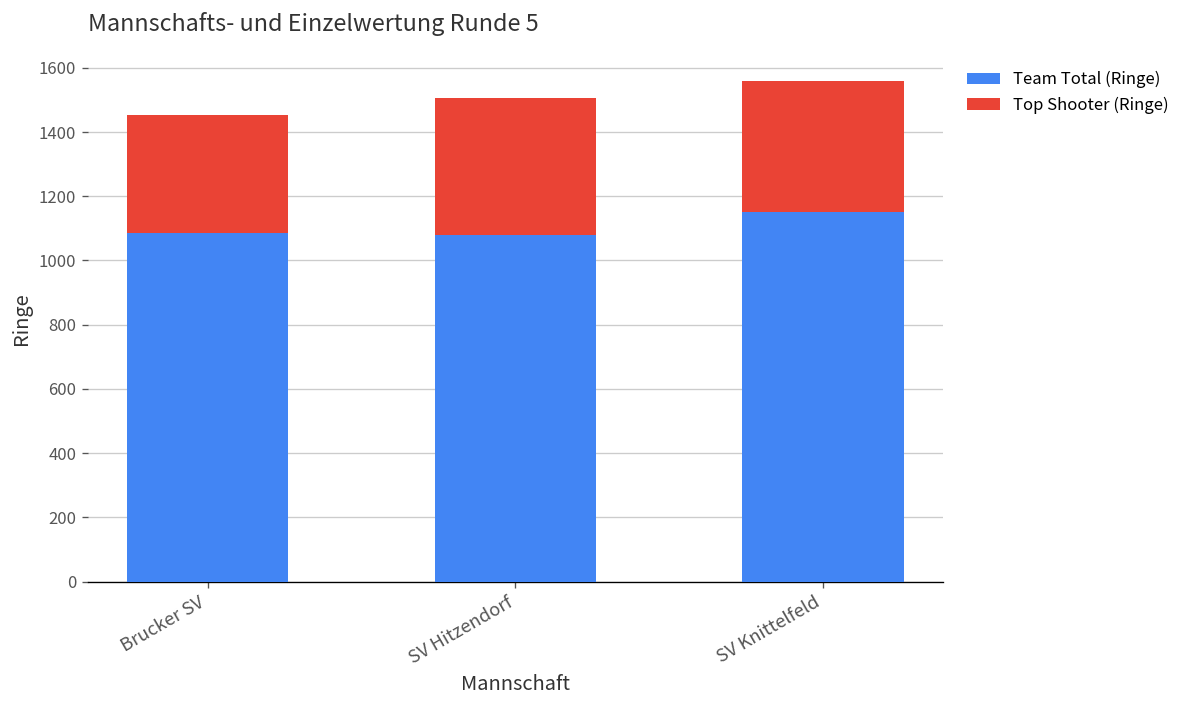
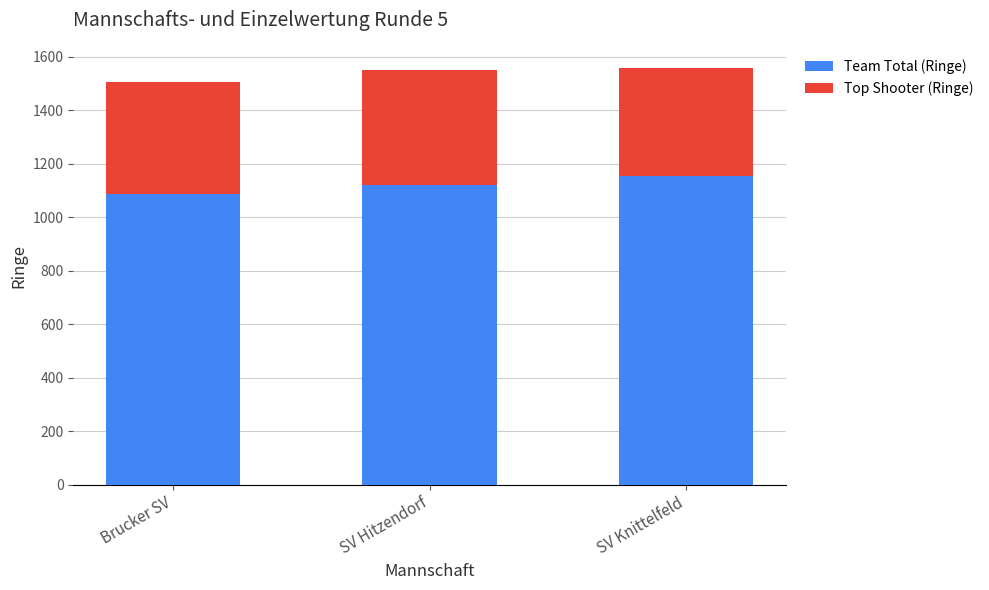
Top Shooter (Ringe), Brucker SV: 370 -> 420
Team Total (Ringe), SV Hitzendorf: 1080 -> 1120
